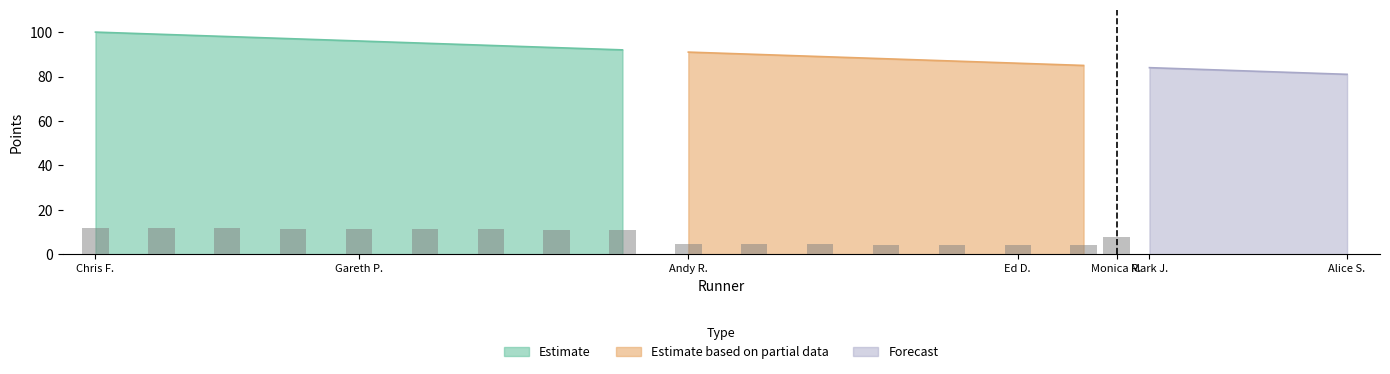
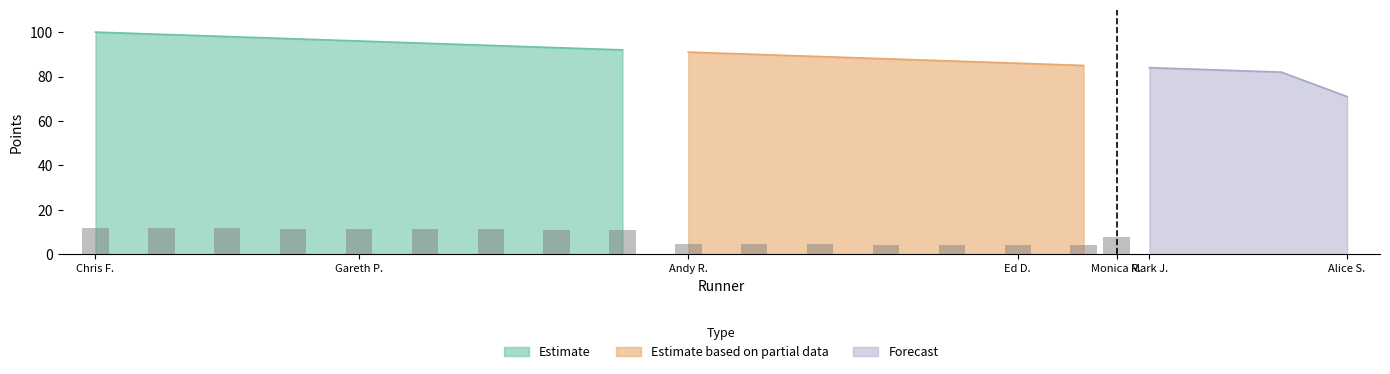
Forecast, Alice S.: 81 -> 71
